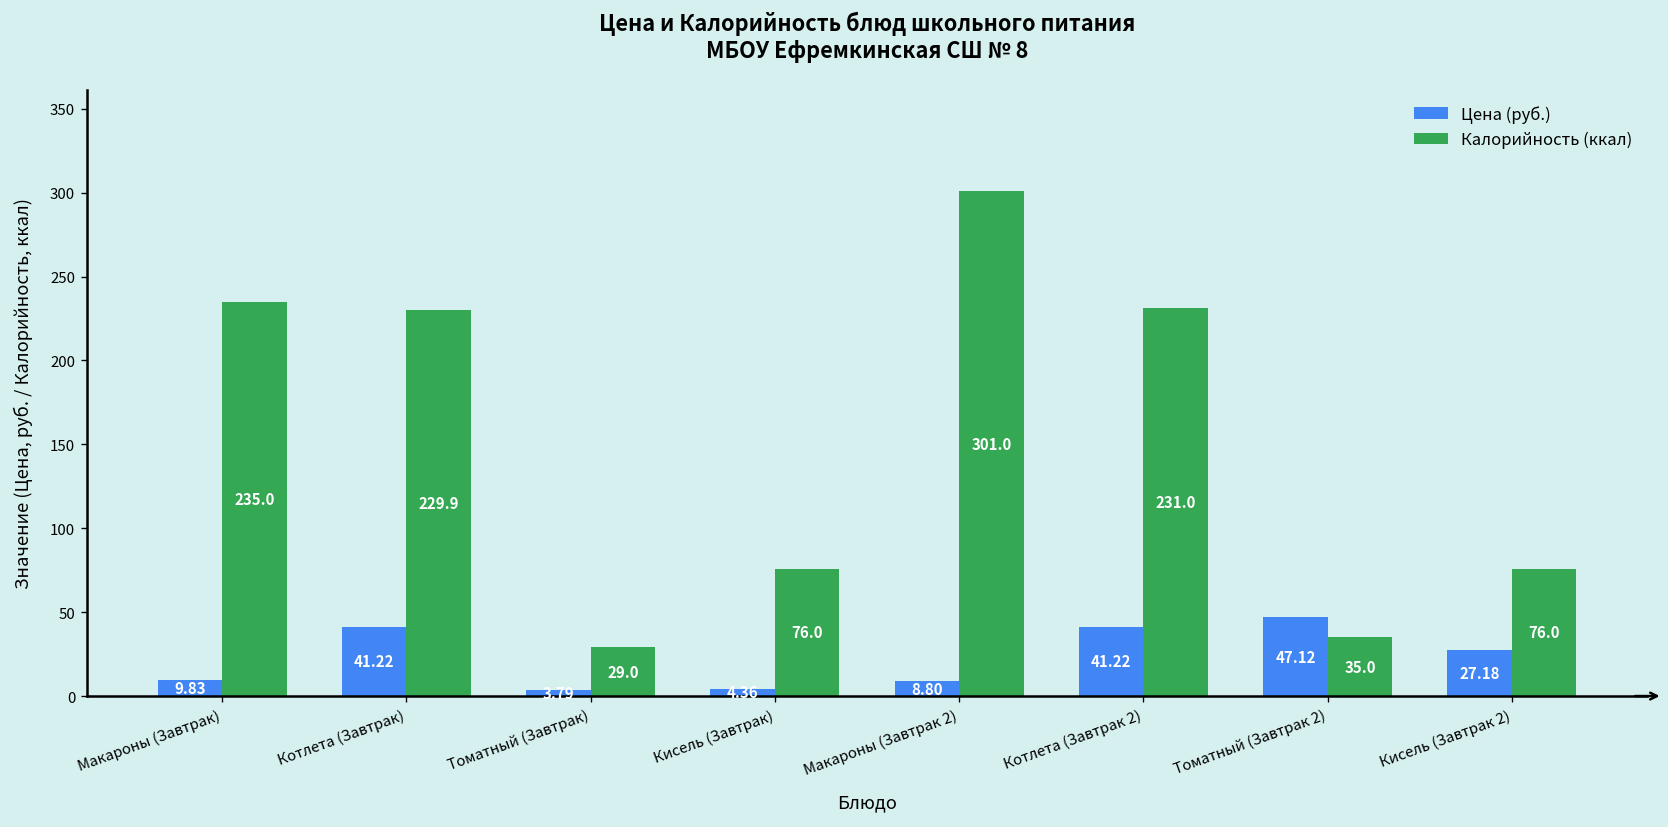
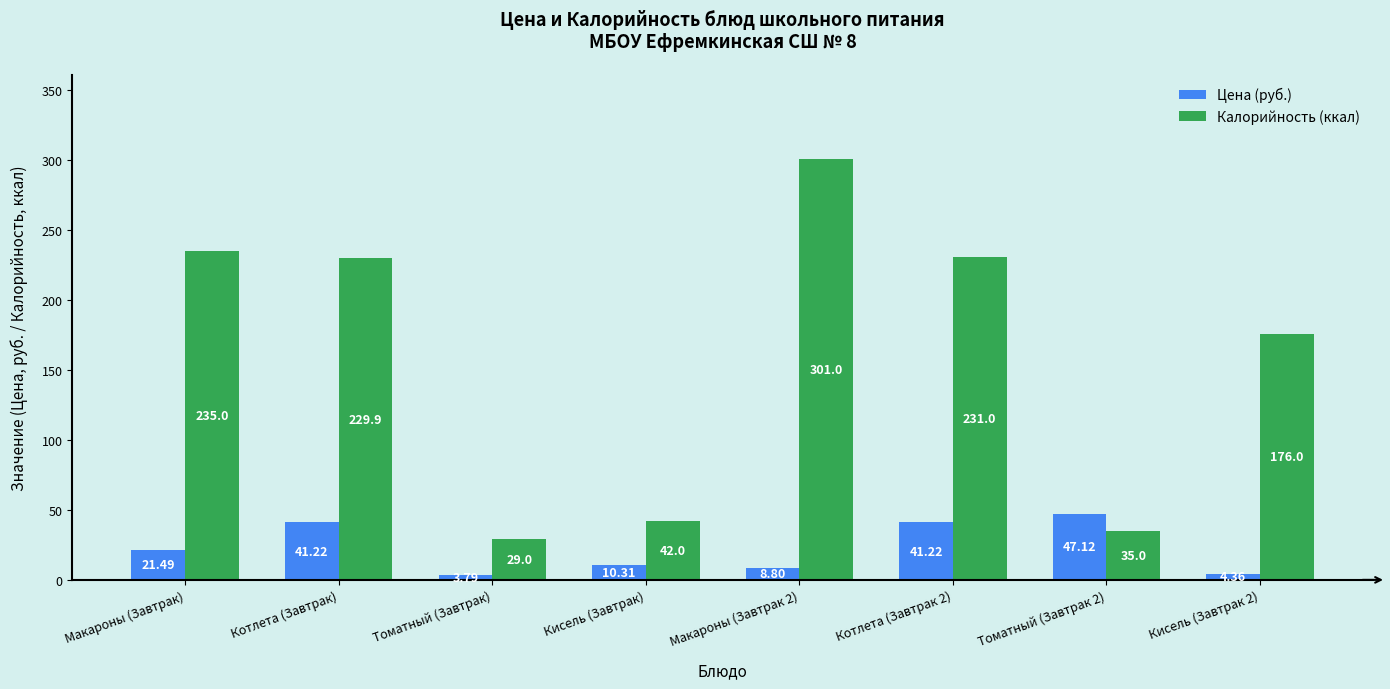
Цена (руб.), Макароны (Завтрак): 9.83 -> 21.49
Цена (руб.), Кисель (Завтрак): 4.36 -> 10.31
Калорийность (ккал), Кисель (Завтрак): 76.0 -> 42.0
Цена (руб.), Кисель (Завтрак 2): 27.18 -> 4.36
Калорийность (ккал), Кисель (Завтрак 2): 76.0 -> 176.0
